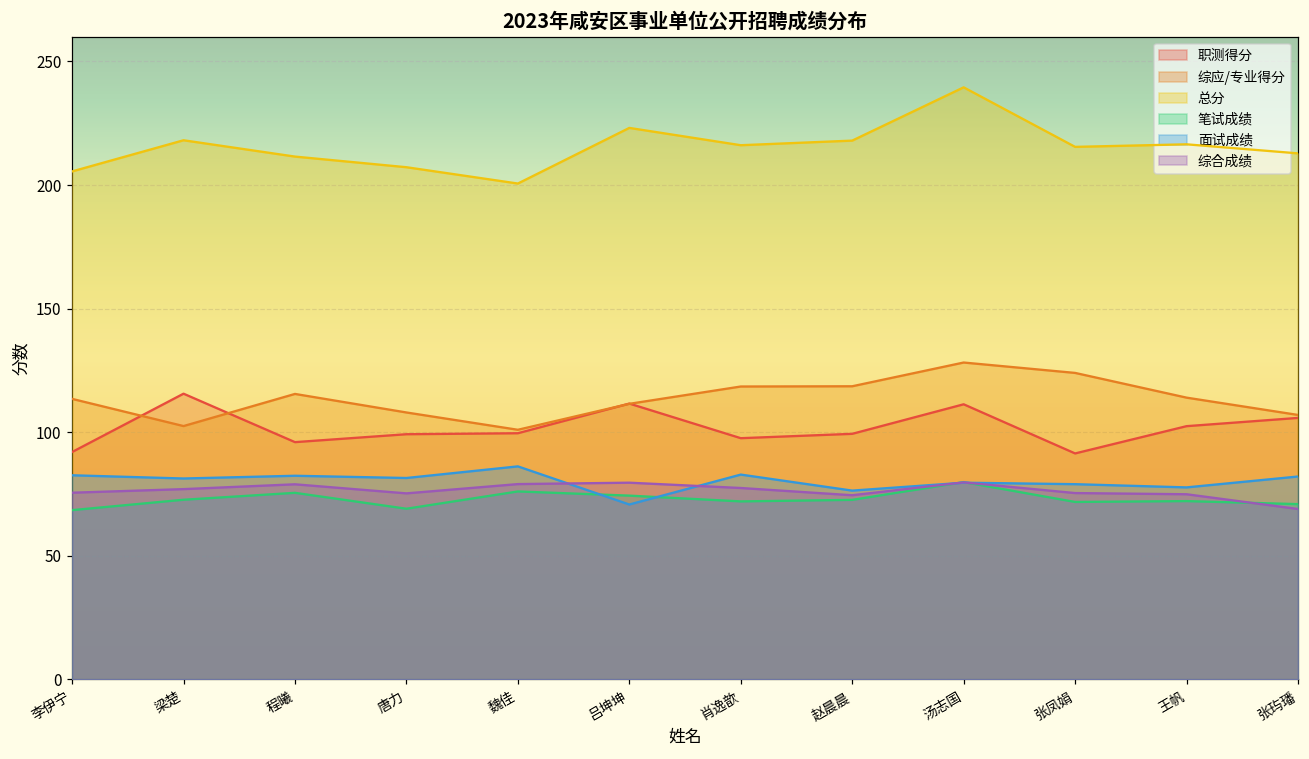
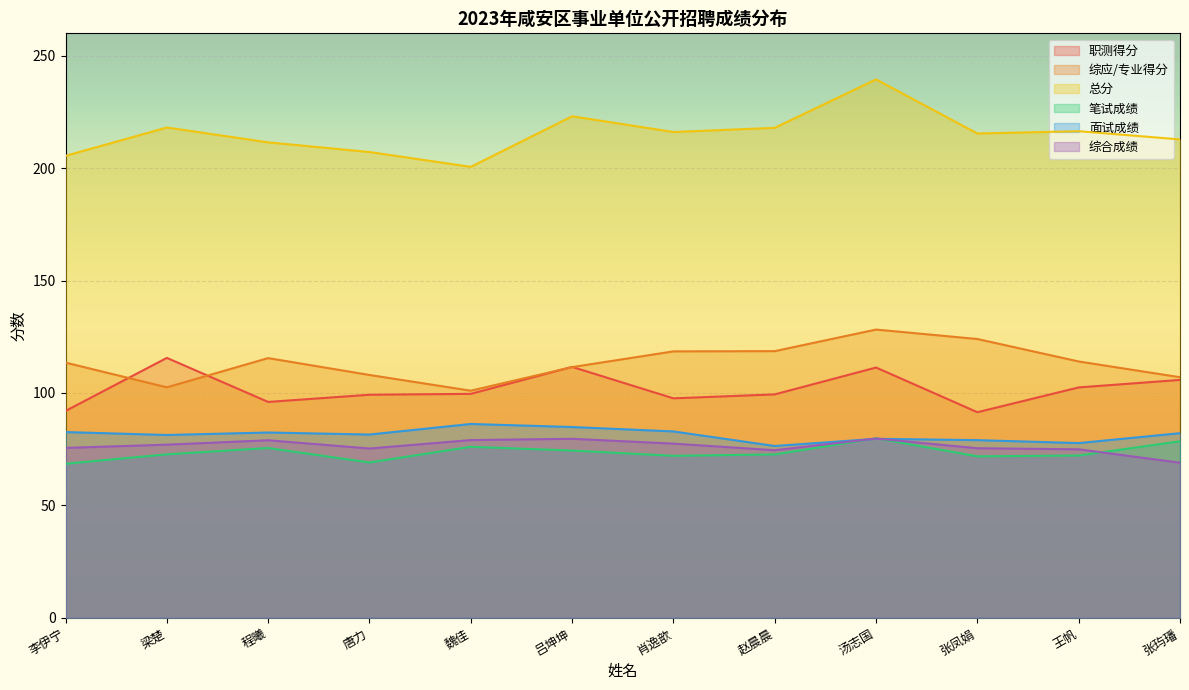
面试成绩, 吕坤坤: 71 -> 85
笔试成绩, 张玙璠: 71 -> 79
